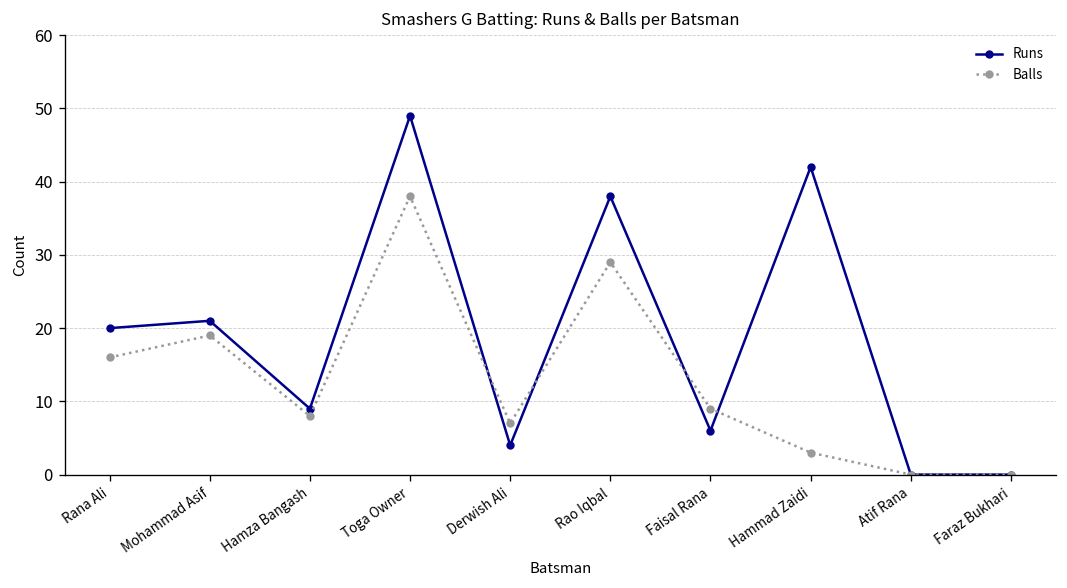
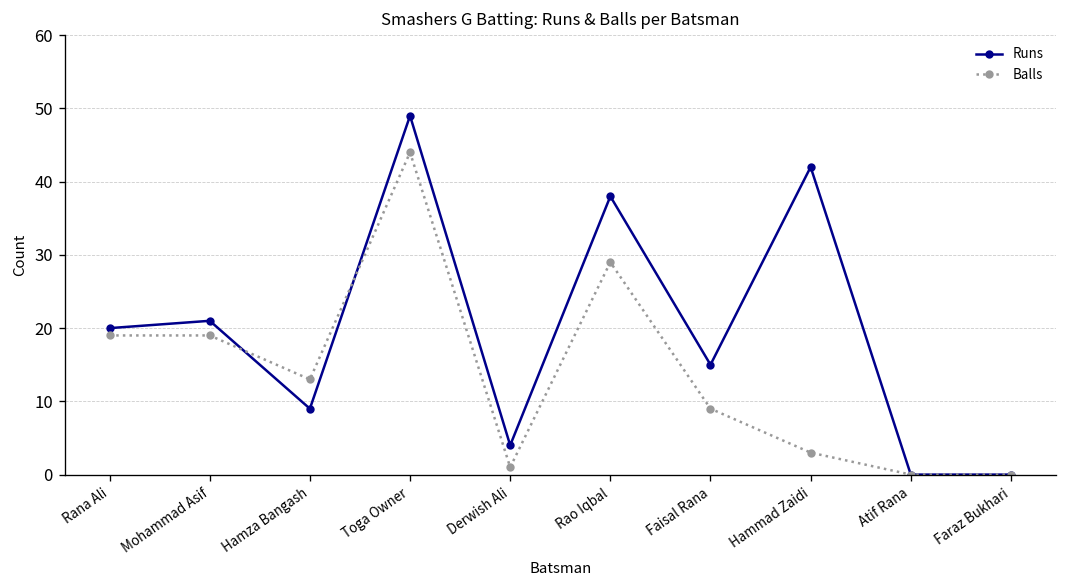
Balls, Rana Ali: 16 -> 19
Balls, Hamza Bangash: 8 -> 13
Balls, Toga Owner: 38 -> 44
Balls, Derwish Ali: 7 -> 1
Runs, Faisal Rana: 6 -> 15
